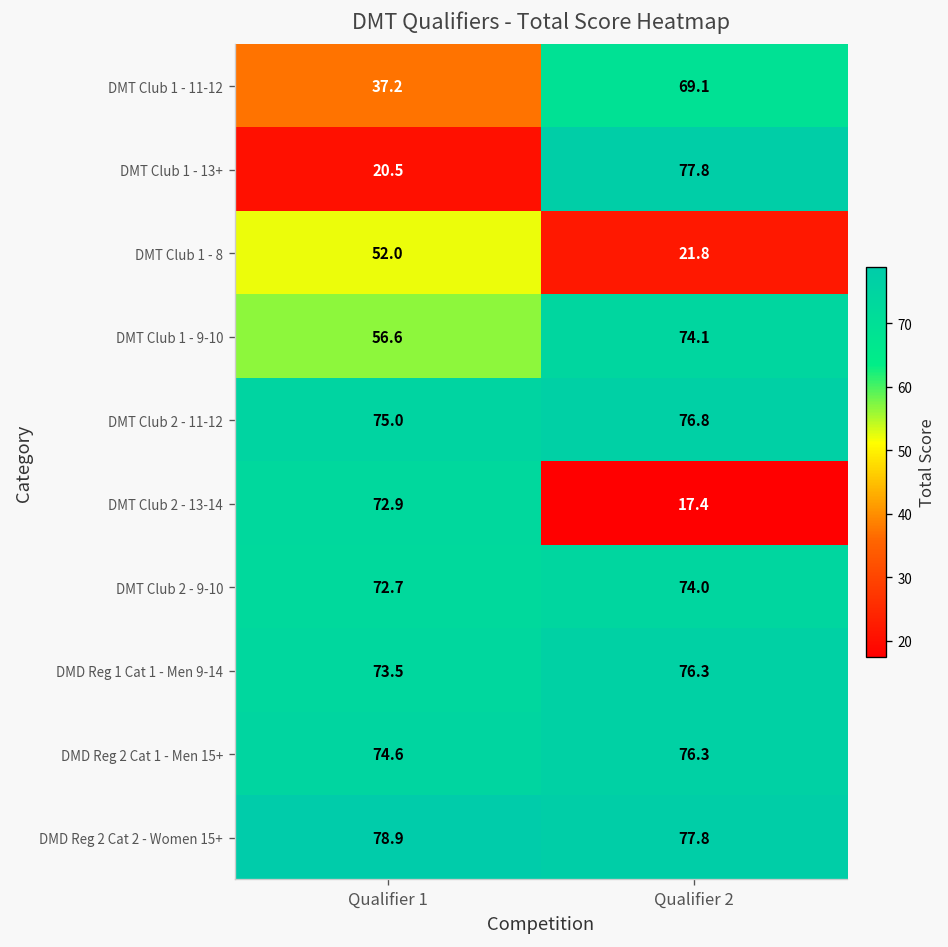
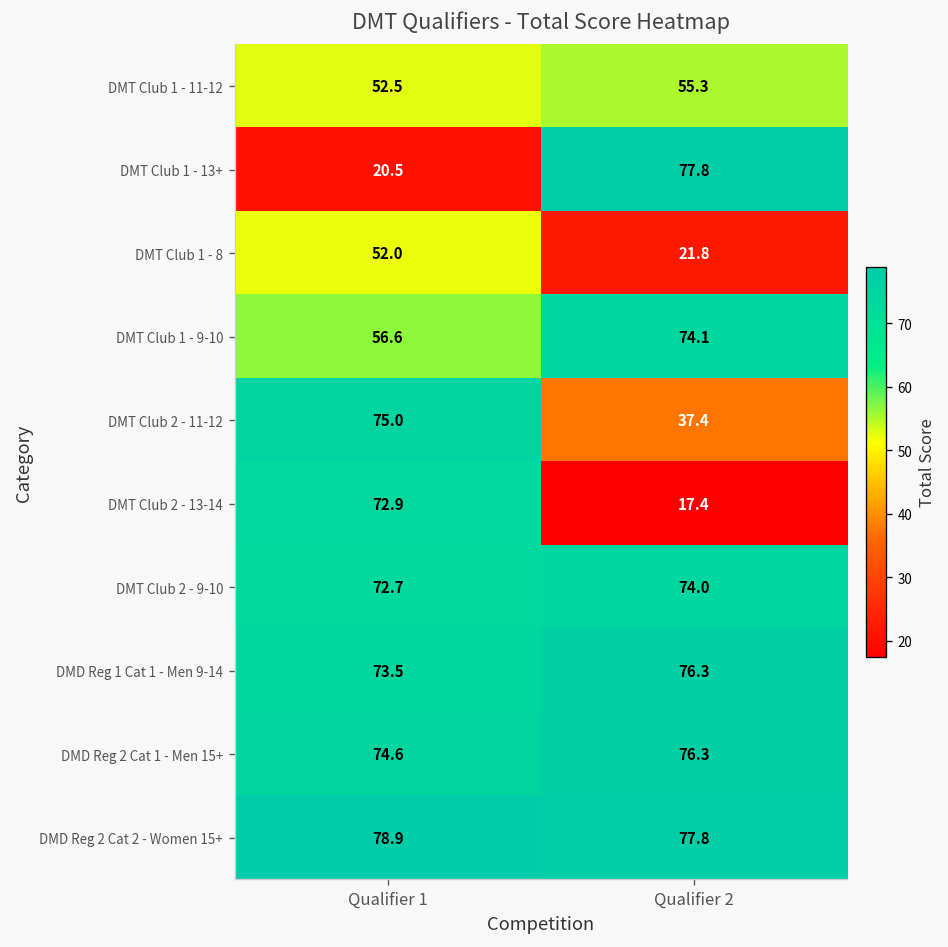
DMT Club 1 - 11-12, Qualifier 1: 37.2 -> 52.5
DMT Club 1 - 11-12, Qualifier 2: 69.1 -> 55.3
DMT Club 2 - 11-12, Qualifier 2: 76.8 -> 37.4
